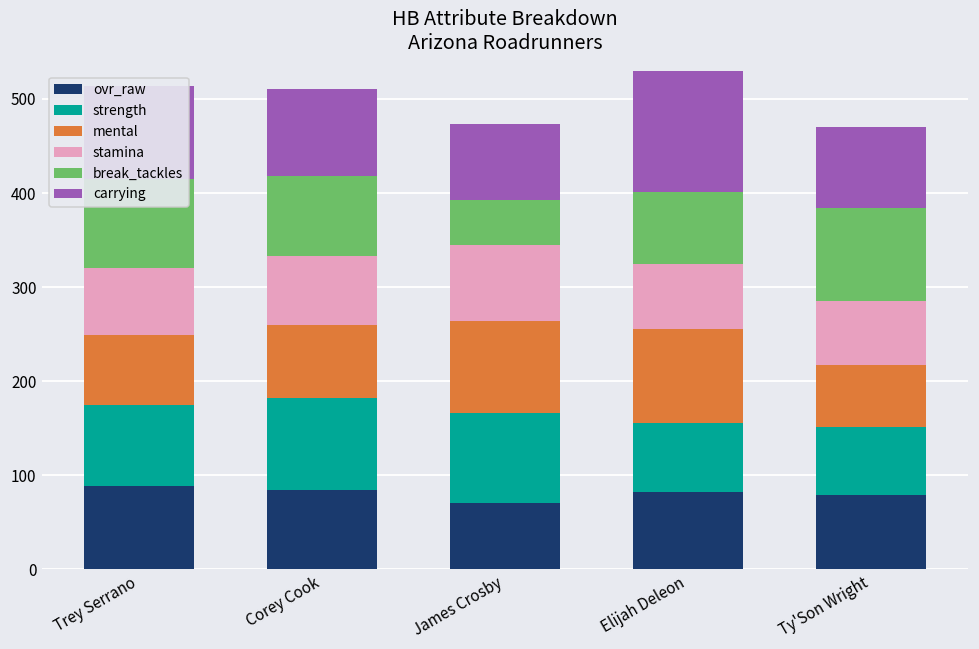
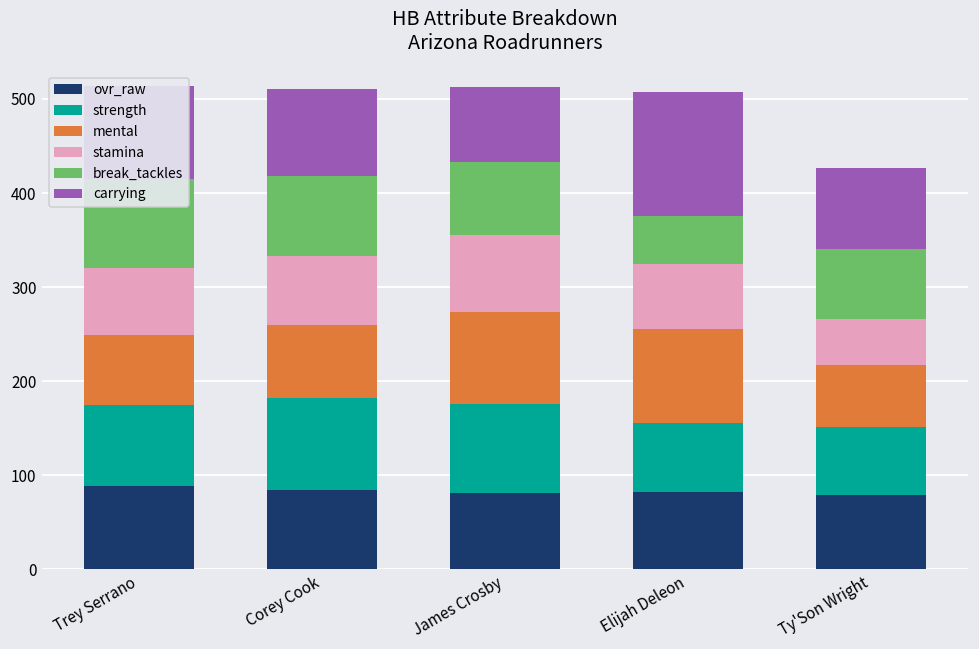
ovr_raw, James Crosby: 70 -> 80
break_tackles, James Crosby: 50 -> 80
break_tackles, Elijah Deleon: 80 -> 50
stamina, Ty'Son Wright: 70 -> 50
break_tackles, Ty'Son Wright: 100 -> 80
